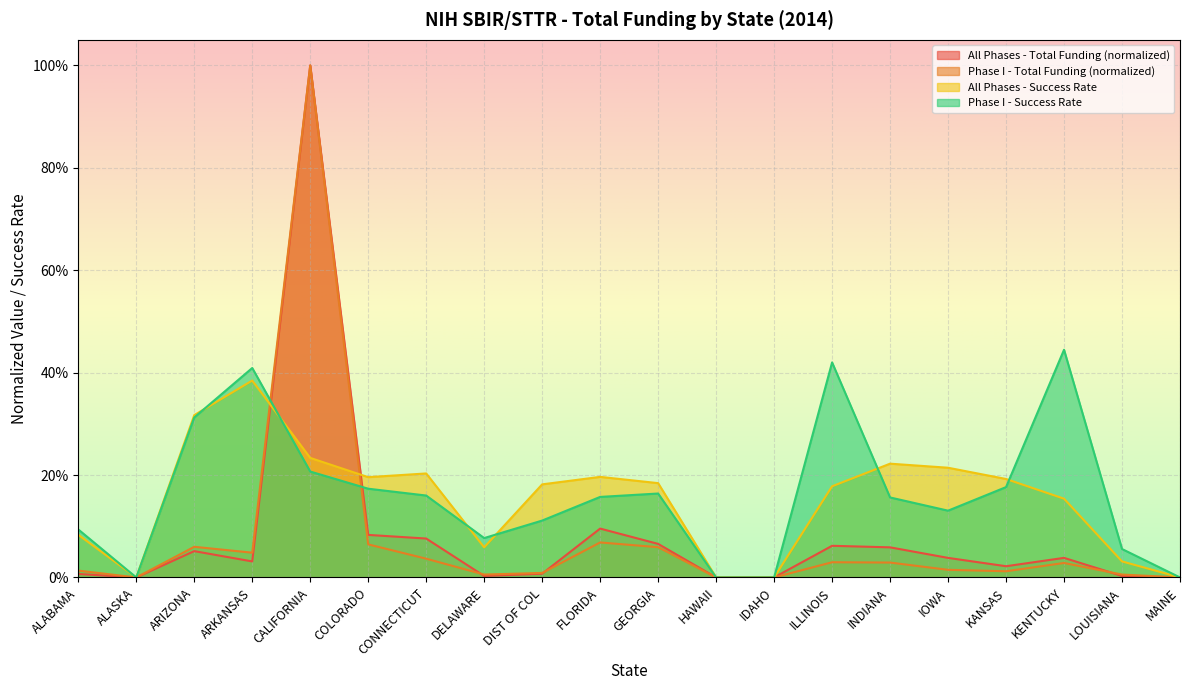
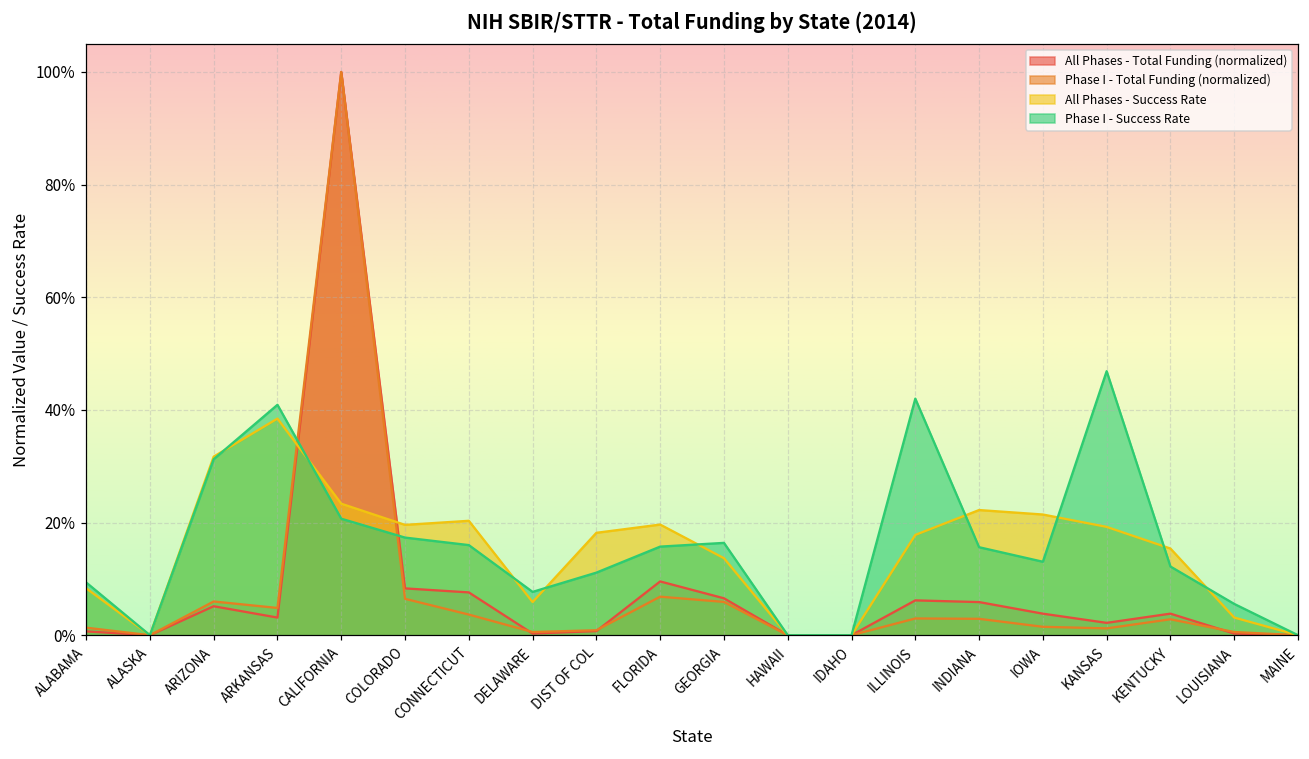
All Phases - Success Rate, GEORGIA: 18% -> 14%
Phase I - Success Rate, KANSAS: 18% -> 47%
Phase I - Success Rate, KENTUCKY: 44% -> 12%
